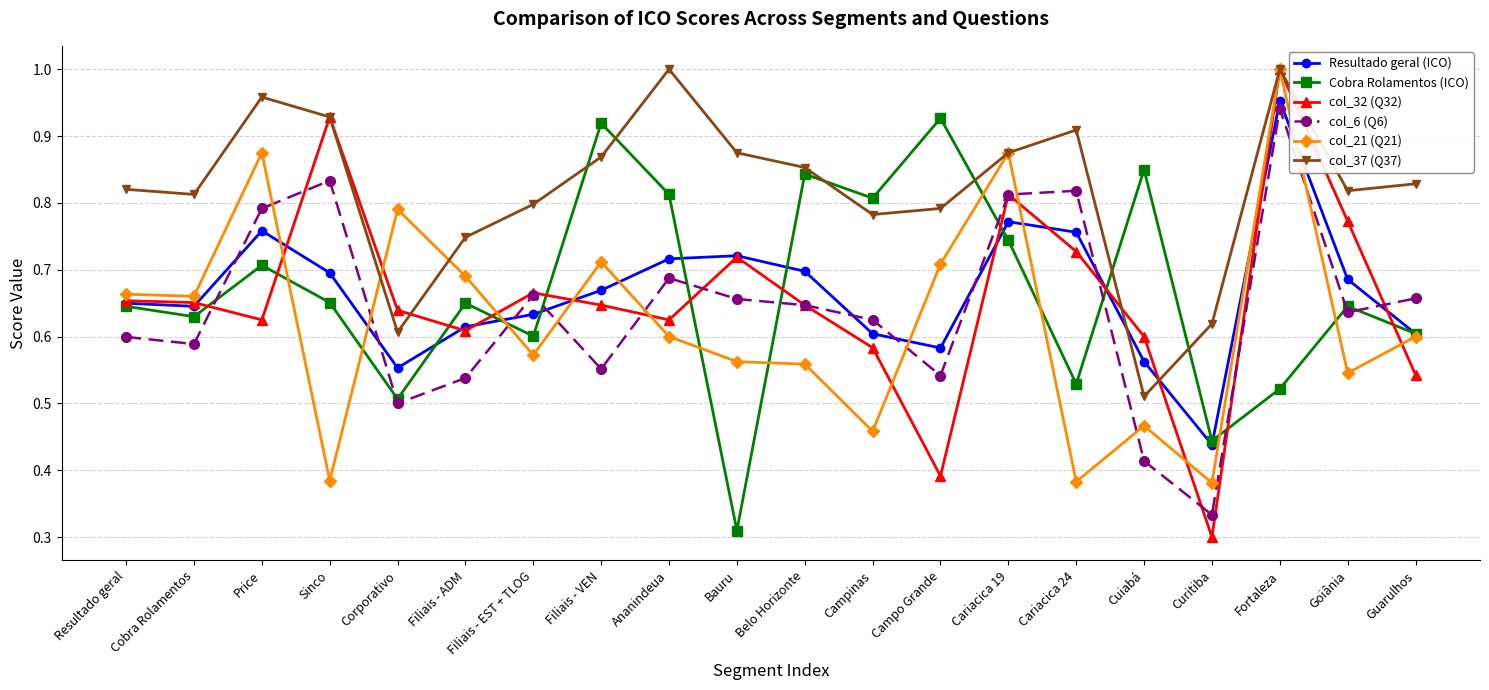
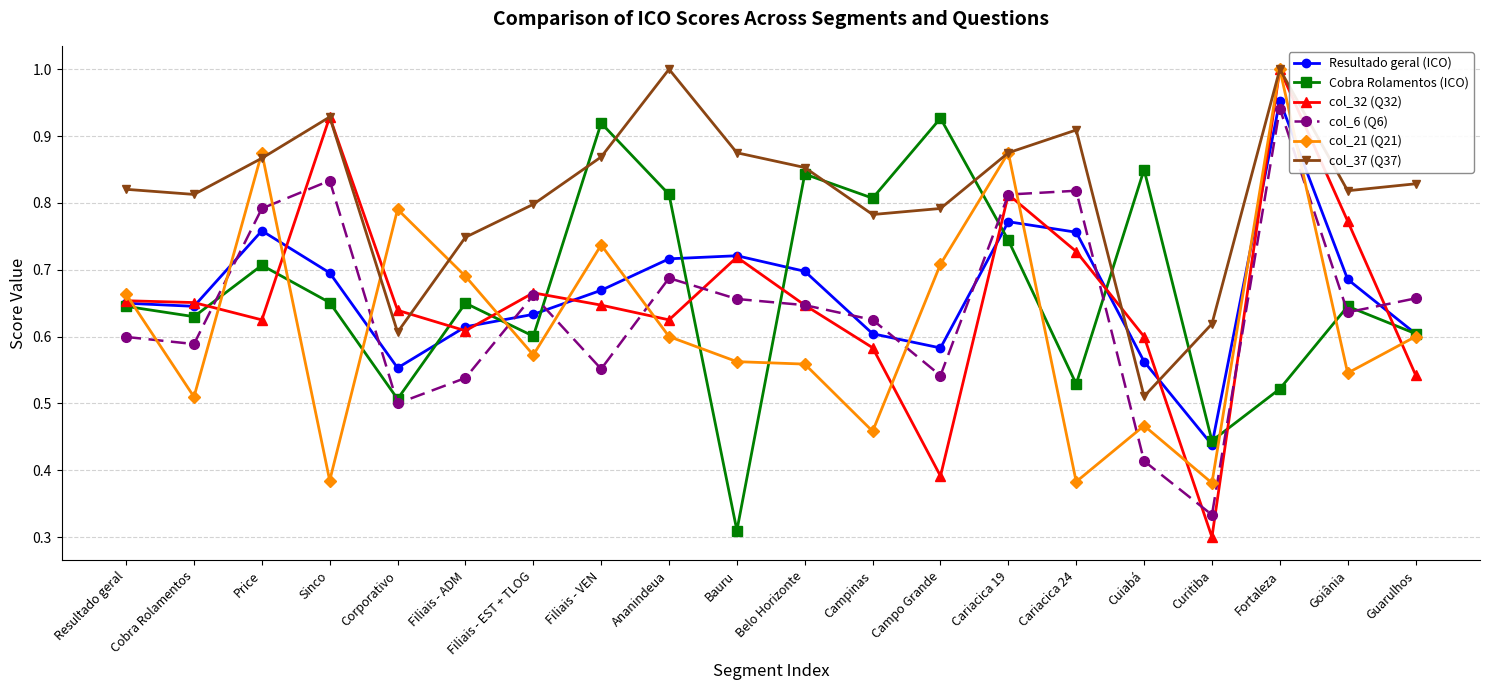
col_21 (Q21), Cobra Rolamentos: 0.66 -> 0.51
col_37 (Q37), Price: 0.96 -> 0.87
col_21 (Q21), Filiais - VEN: 0.71 -> 0.74
